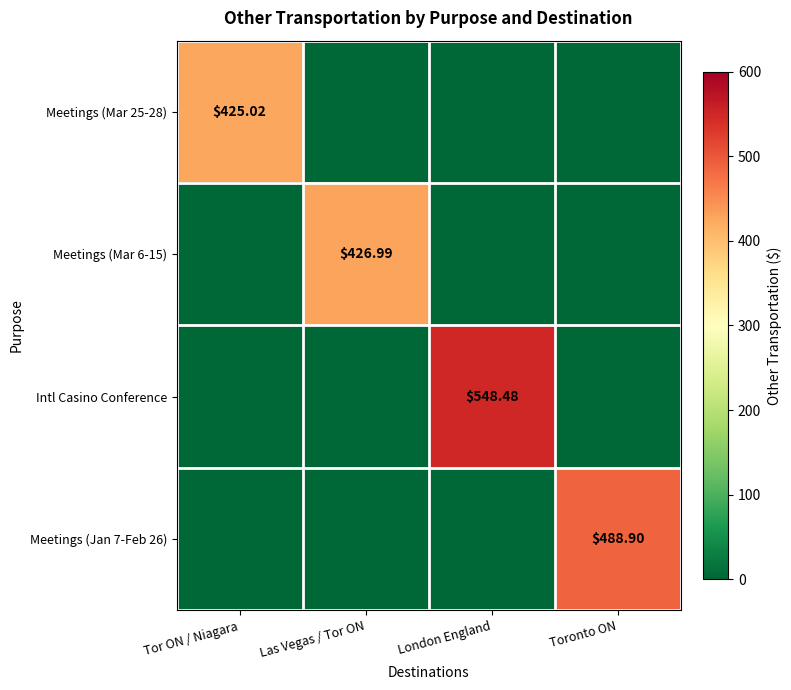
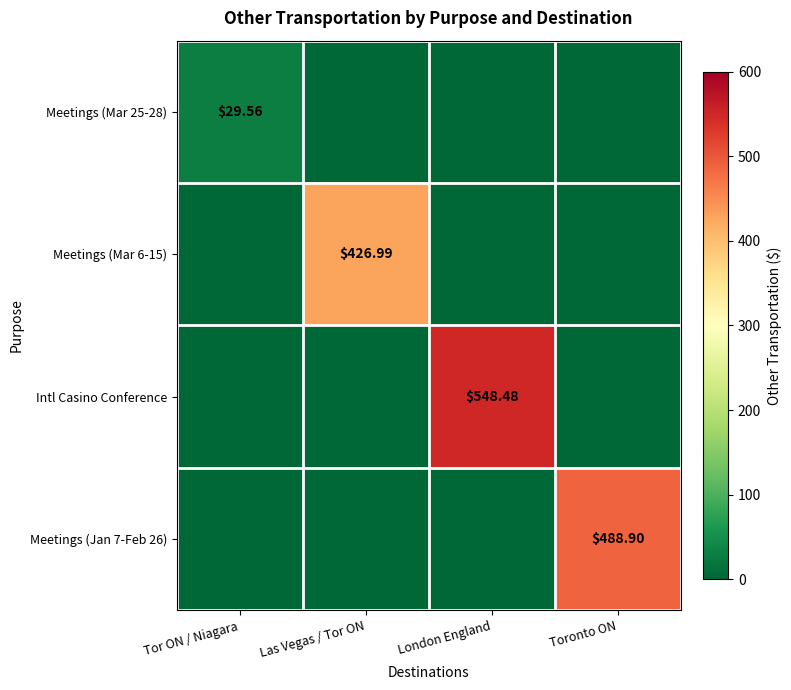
Meetings (Mar 25-28), Tor ON / Niagara: $425.02 -> $29.56
